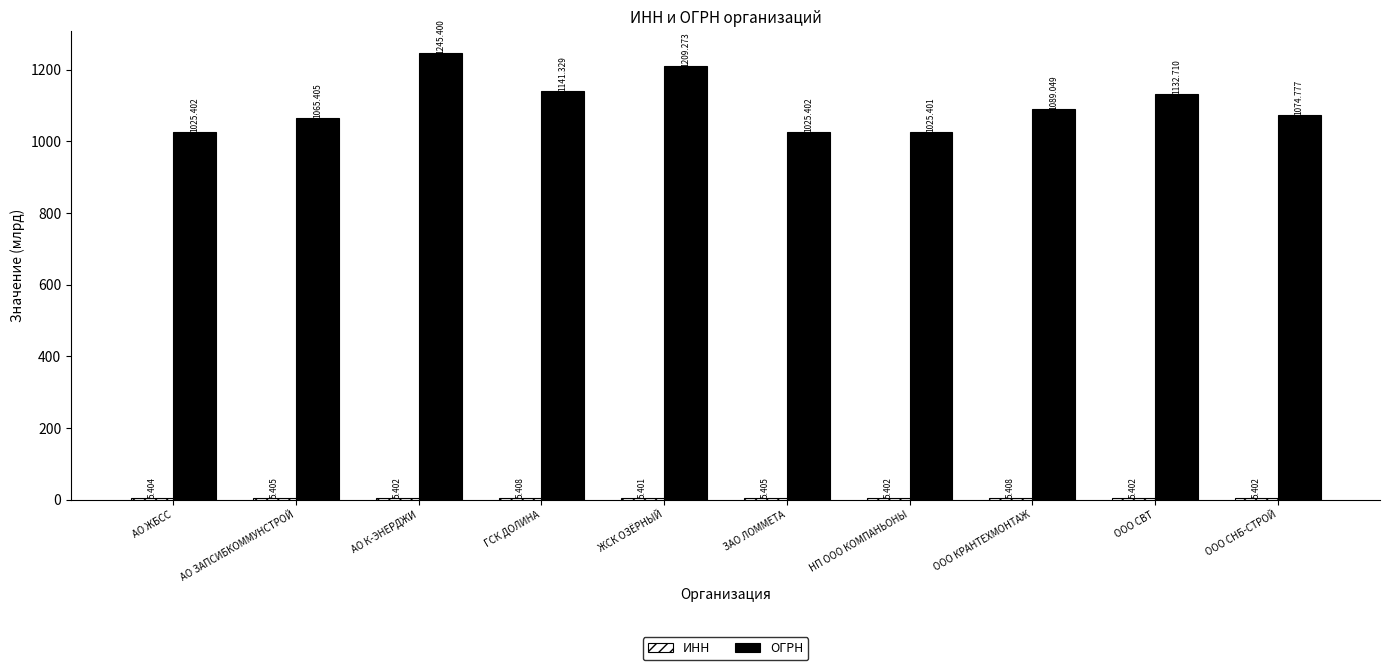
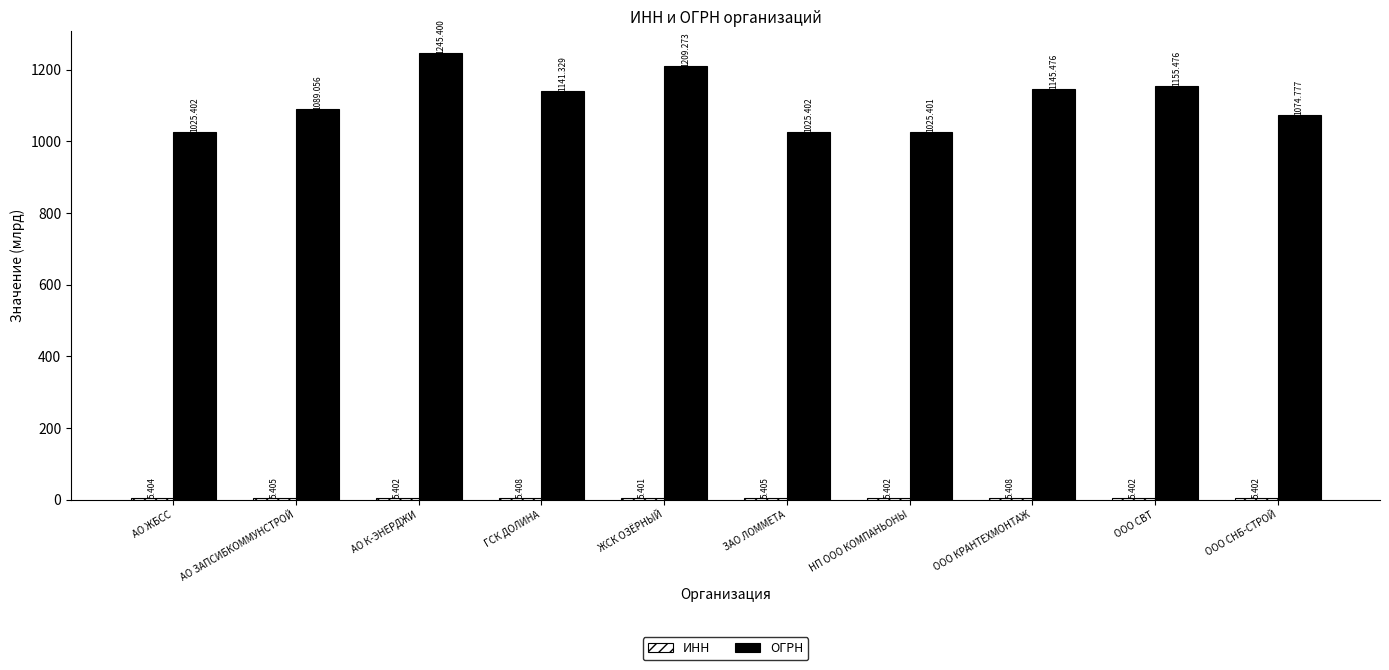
ОГРН, АО ЗАПСИБКОММУНСТРОЙ: 1065.405 -> 1089.056
ОГРН, ООО КРАНТЕХМОНТАЖ: 1089.049 -> 1145.476
ОГРН, ООО СВТ: 1132.710 -> 1155.476
